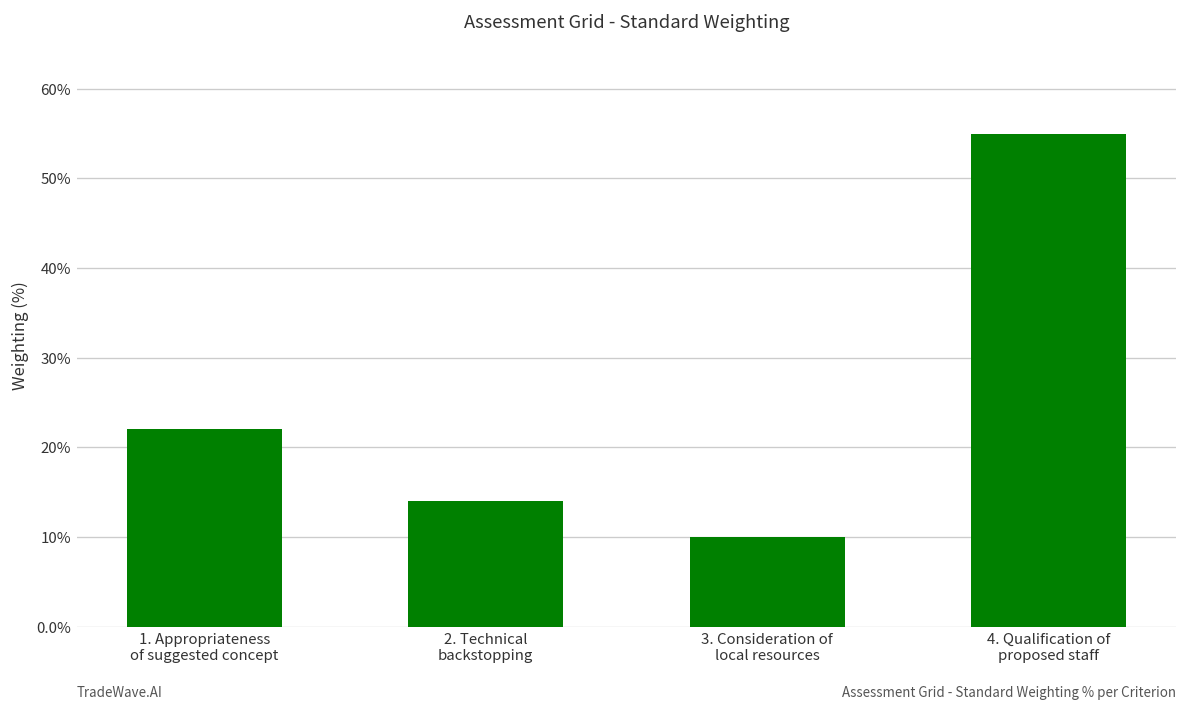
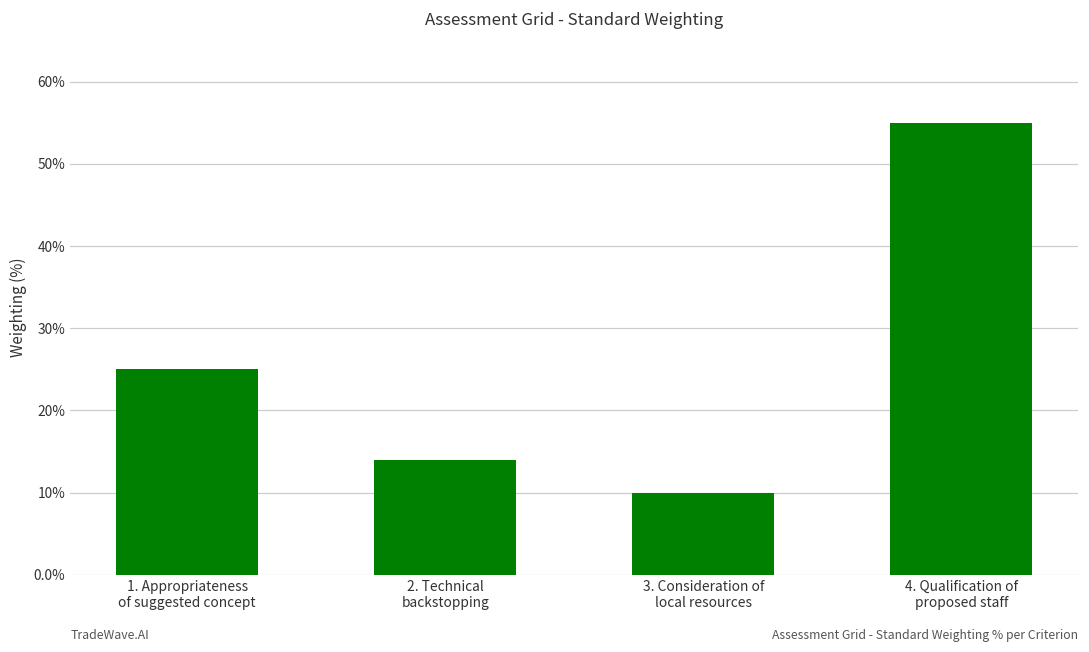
1. Appropriateness of suggested concept: 22% -> 25%
